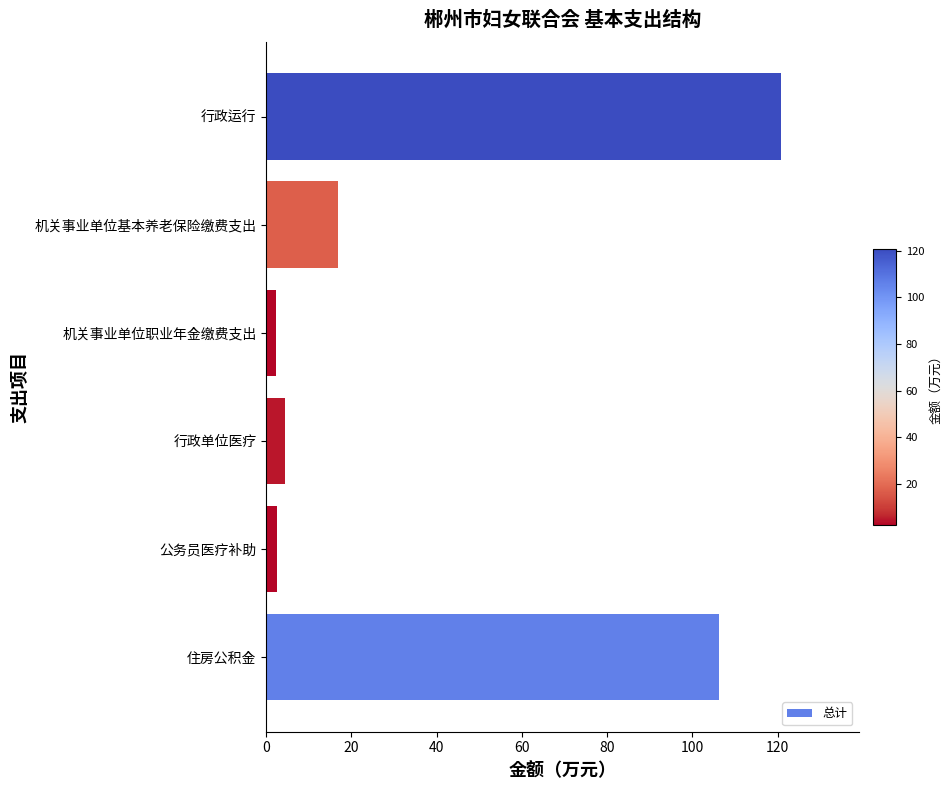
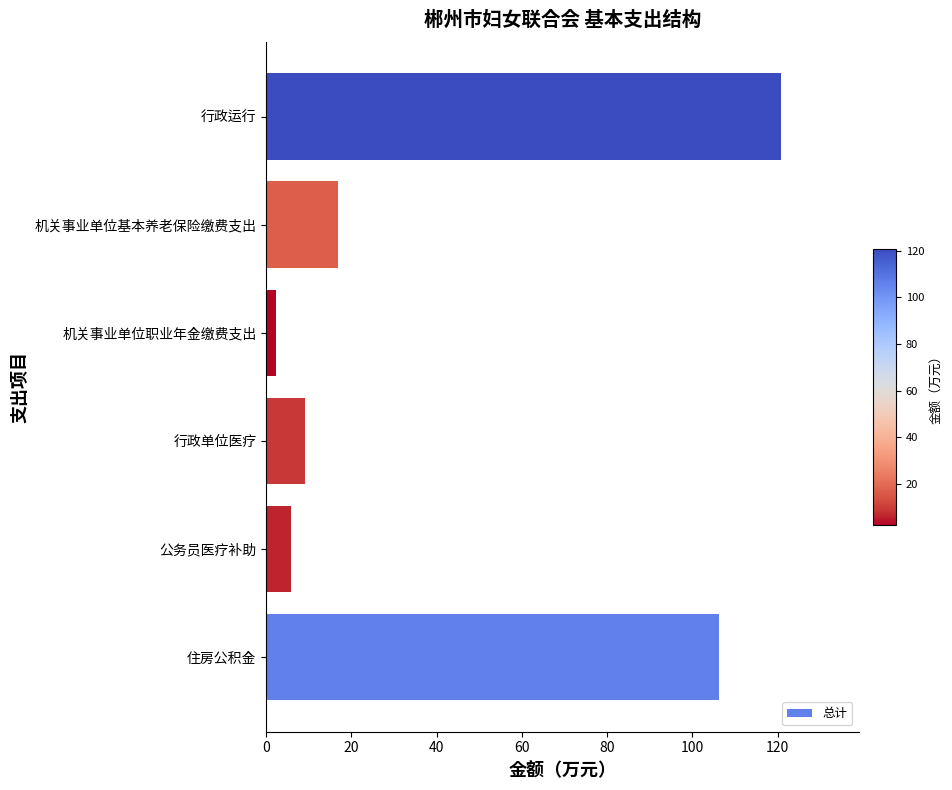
行政单位医疗: 5 -> 9
公务员医疗补助: 3 -> 6
